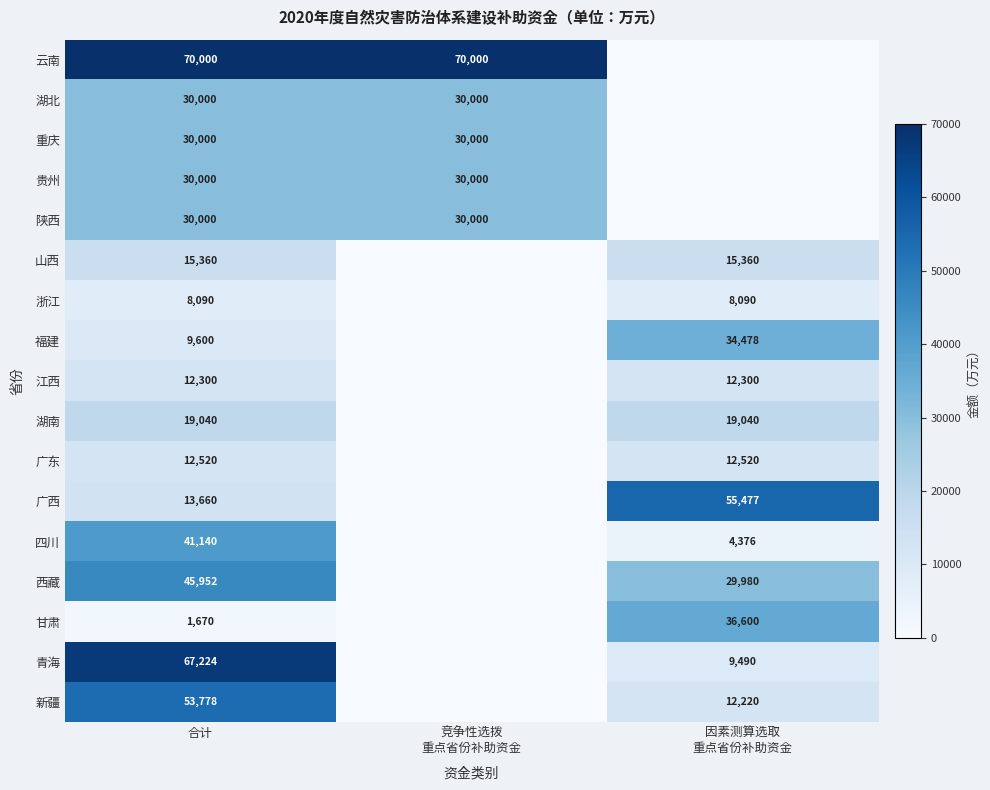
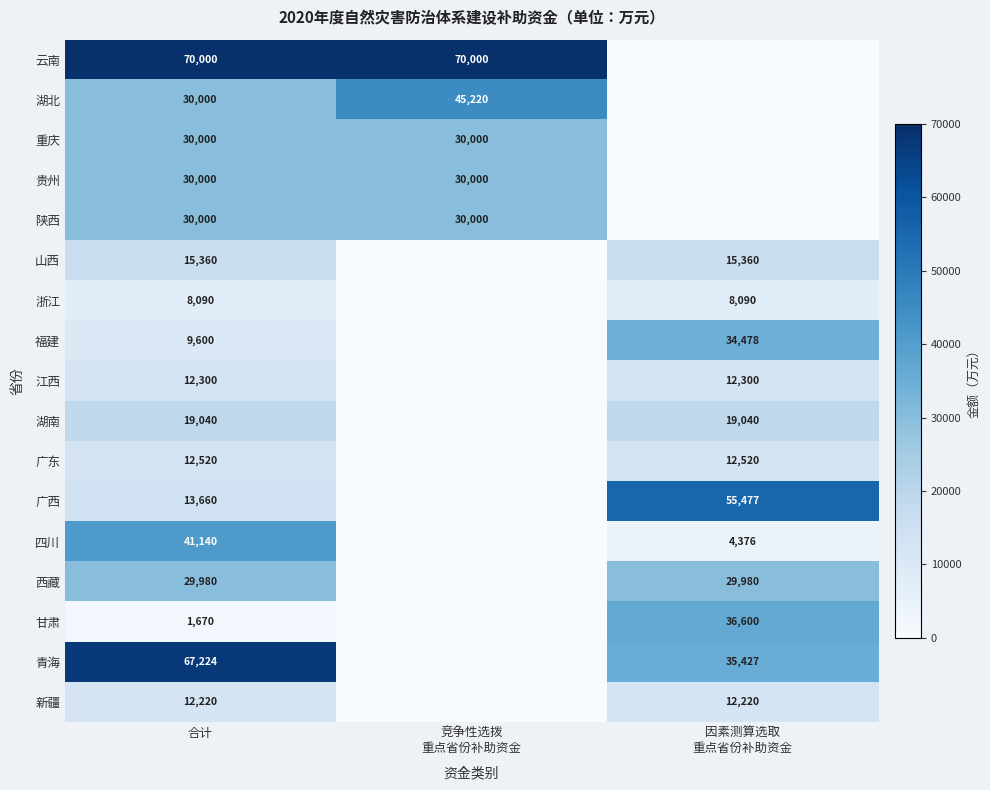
湖北, 竞争性选拨 重点省份补助资金: 30,000 -> 45,220
西藏, 合计: 45,952 -> 29,980
青海, 因素测算选取 重点省份补助资金: 9,490 -> 35,427
新疆, 合计: 53,778 -> 12,220
